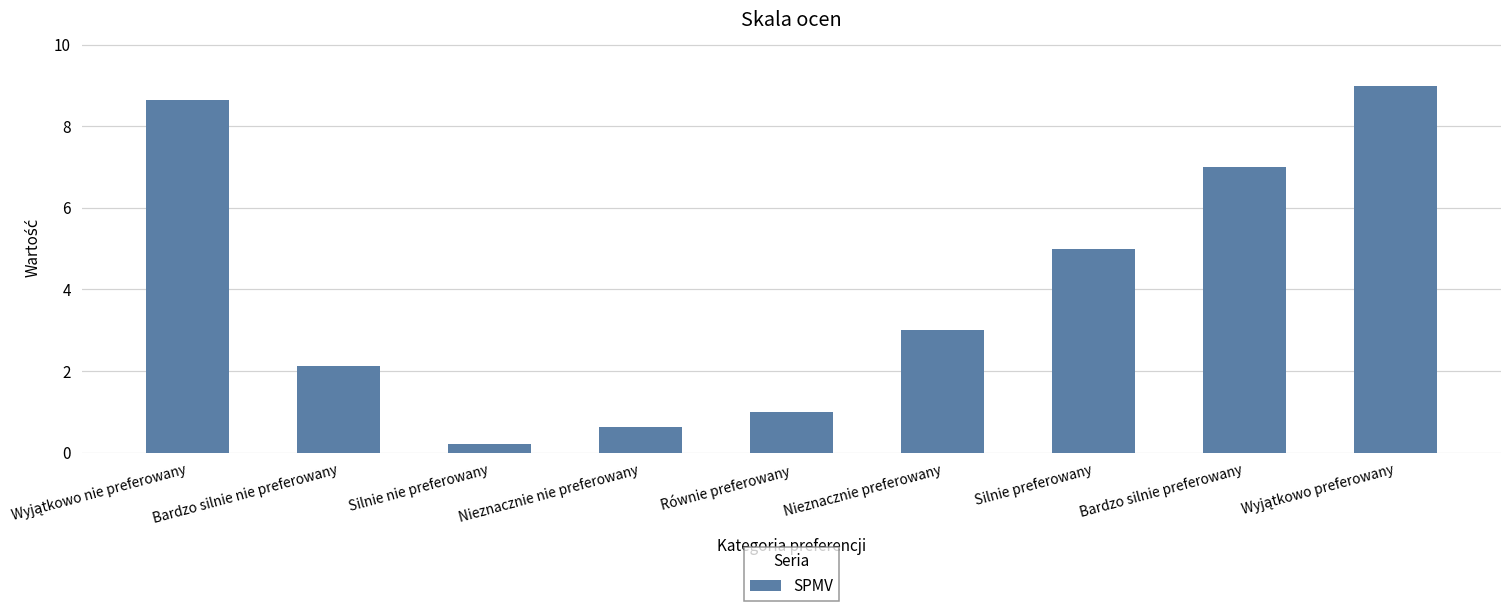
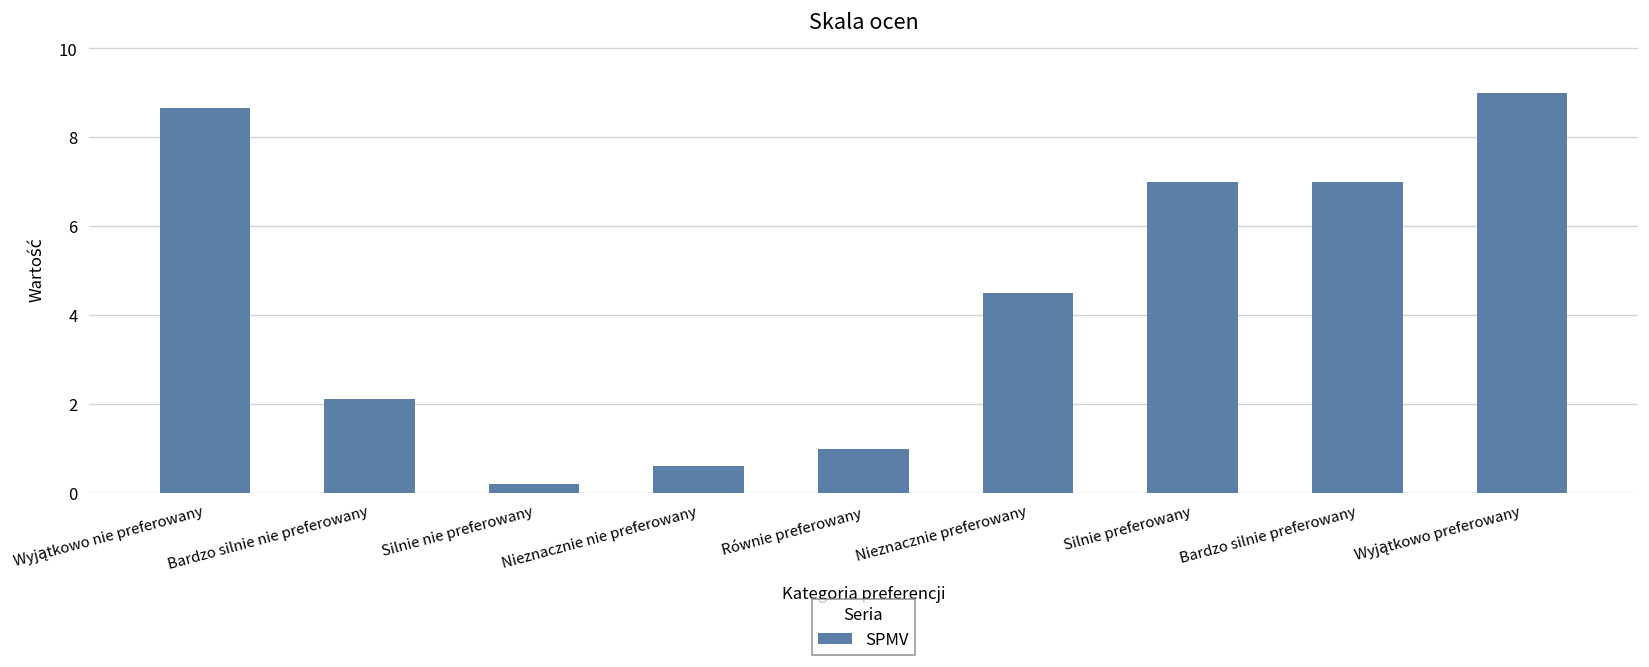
Nieznacznie preferowany: 3.0 -> 4.5
Silnie preferowany: 5 -> 7
